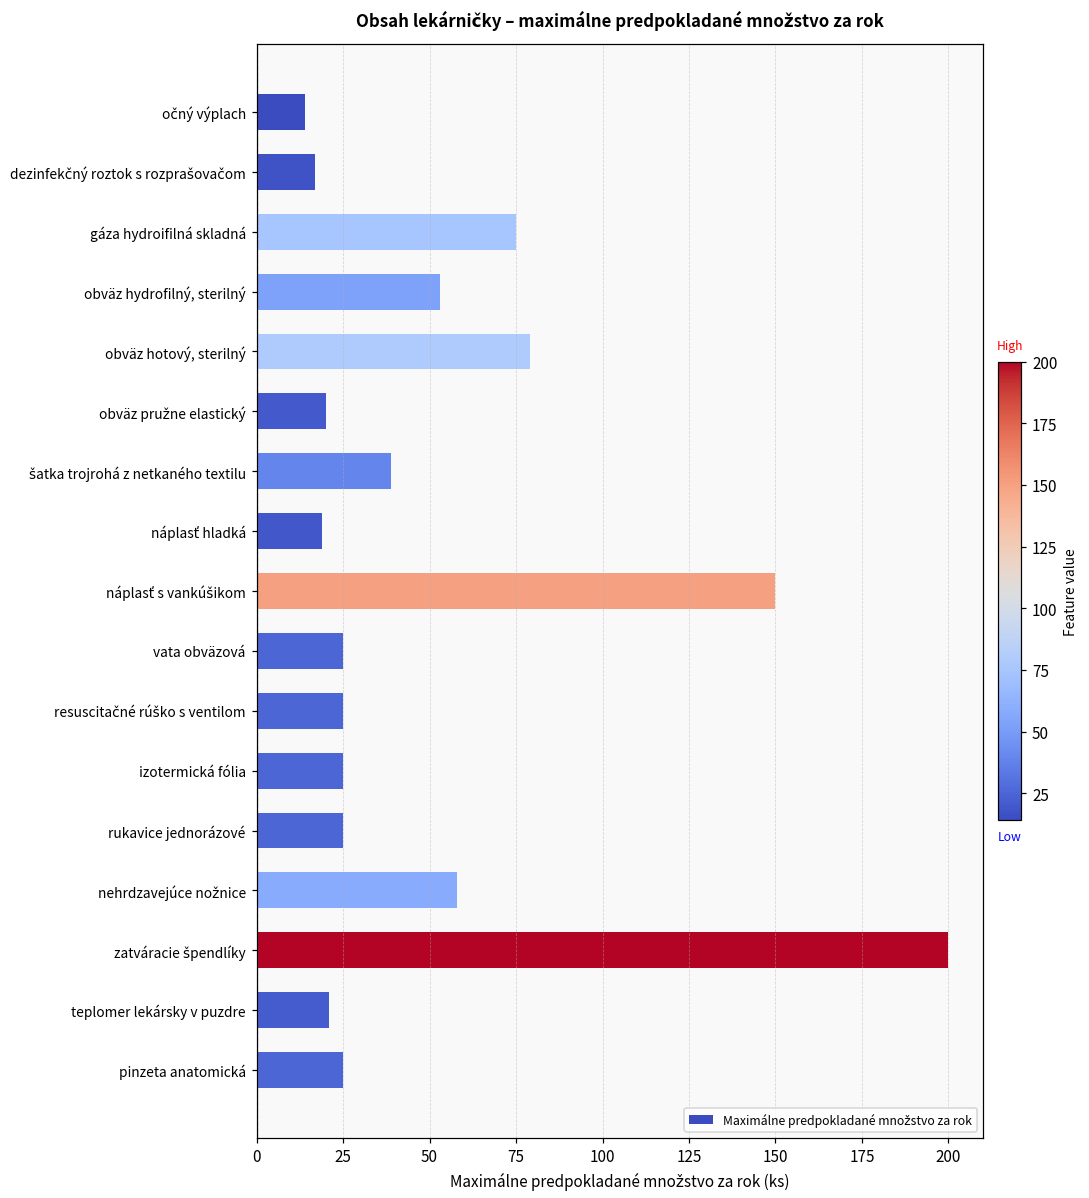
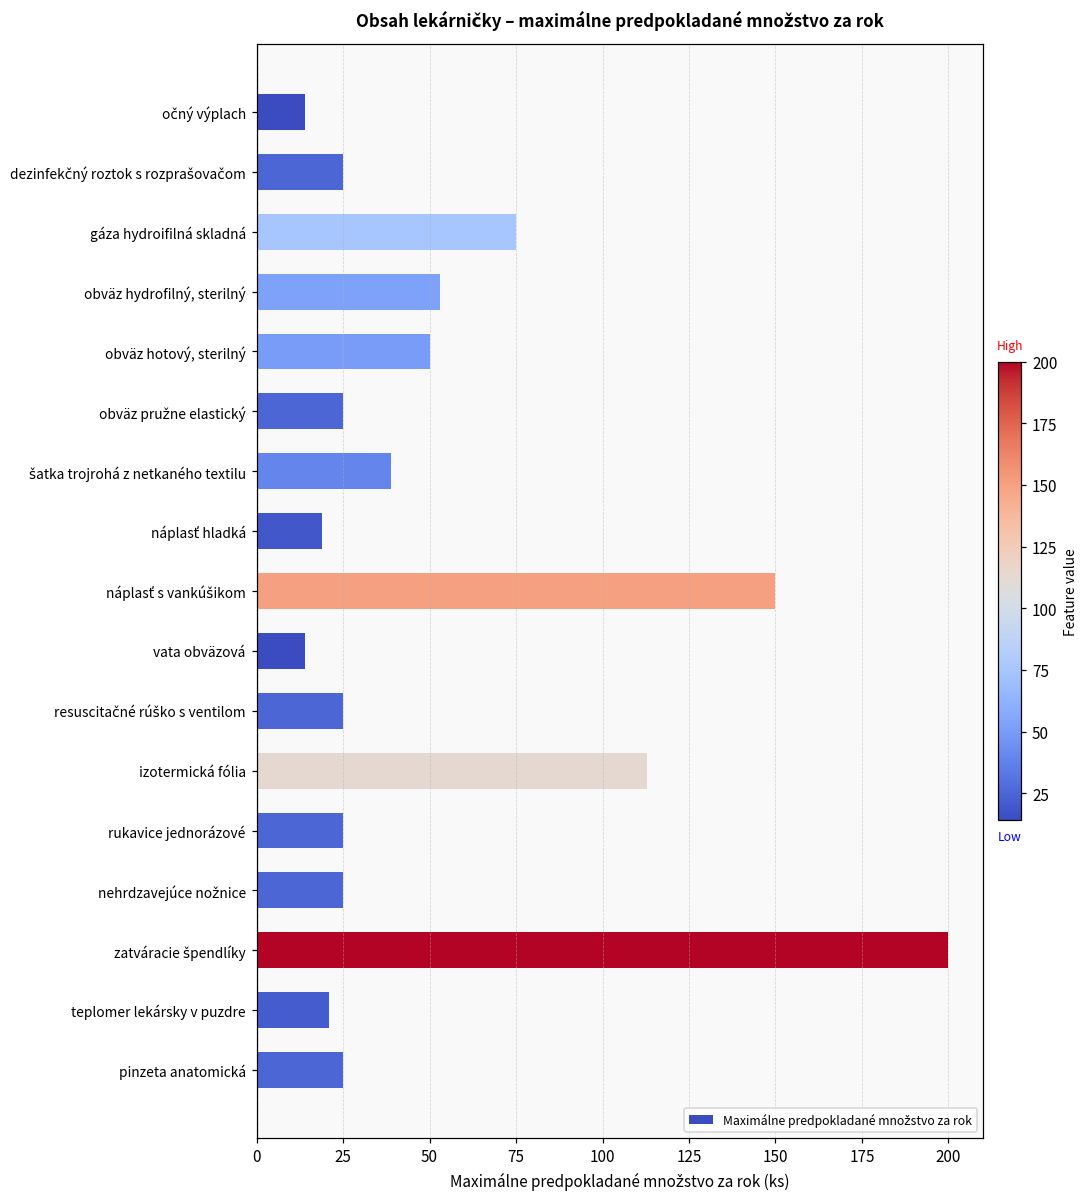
dezinfekčný roztok s rozprašovačom: 17 -> 25
obväz hotový, sterilný: 79 -> 50
obväz pružne elastický: 20 -> 25
vata obväzová: 25 -> 14
izotermická fólia: 25 -> 113
nehrdzavejúce nožnice: 58 -> 25
